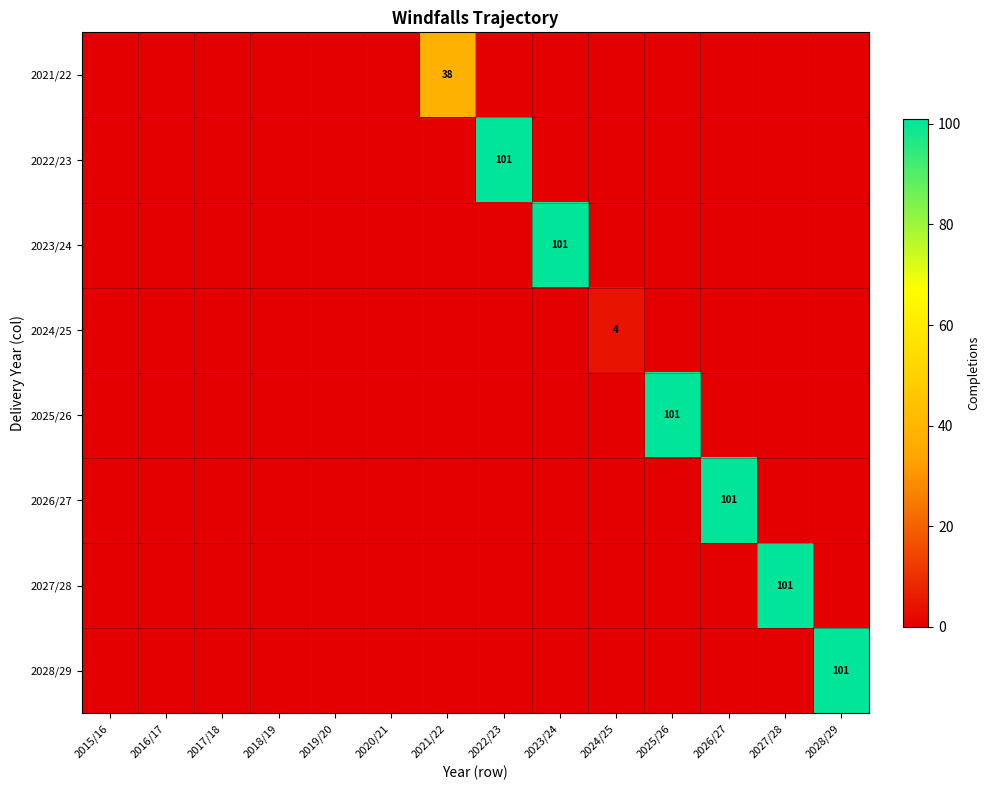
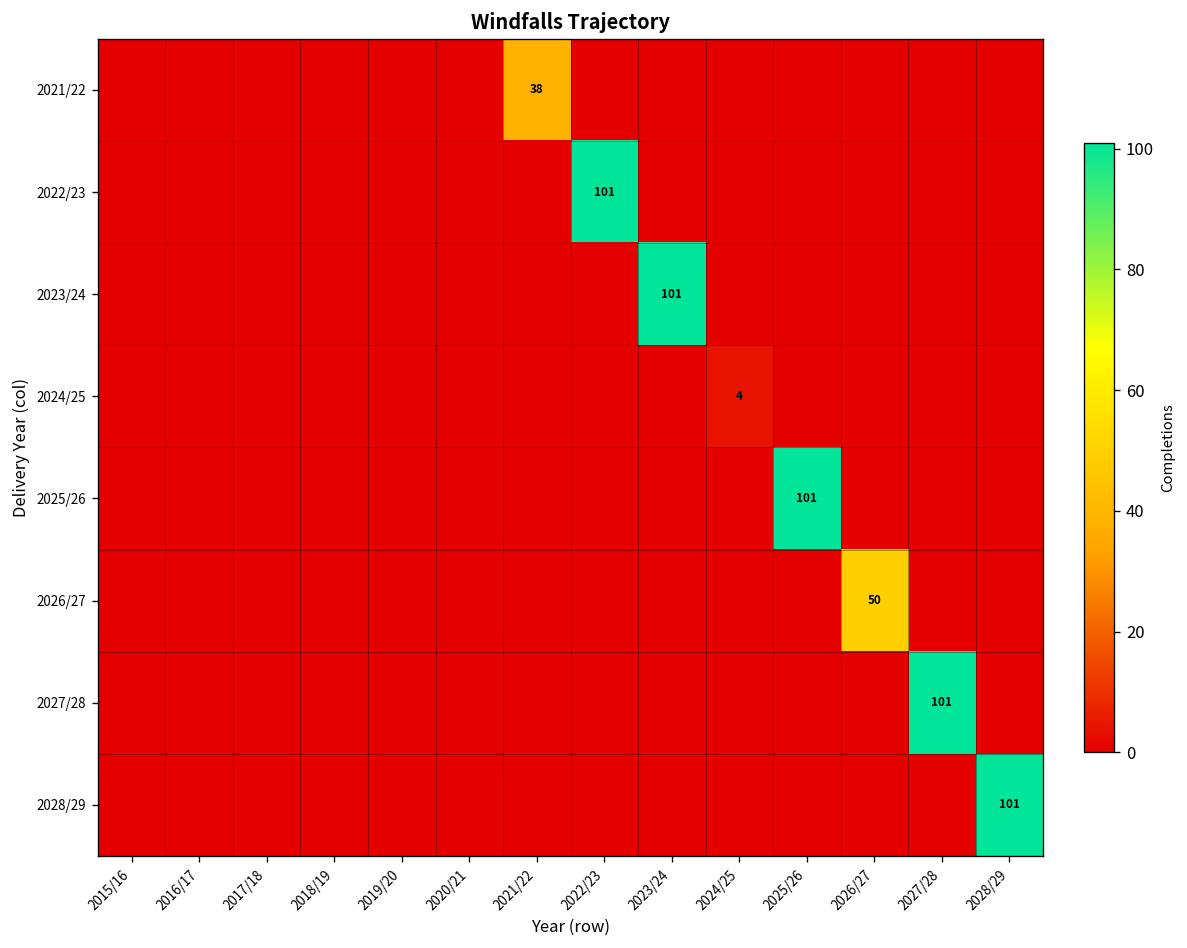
2026/27, 2026/27: 101 -> 50
